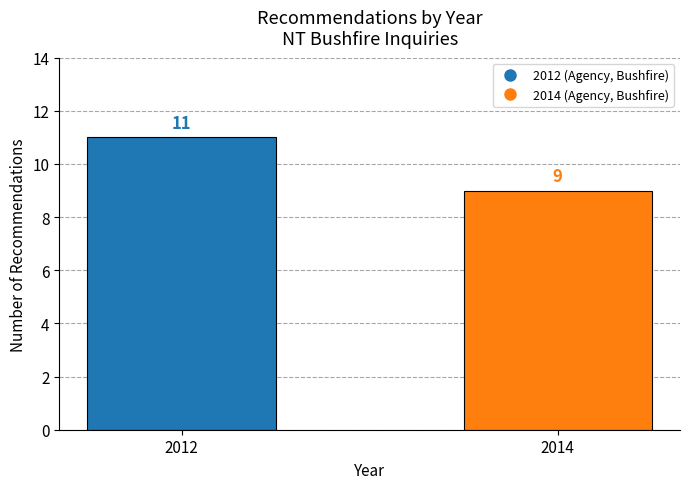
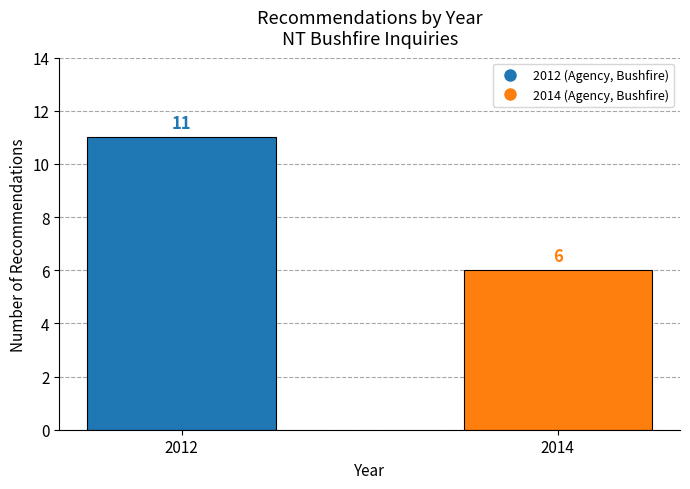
2014: 9 -> 6
